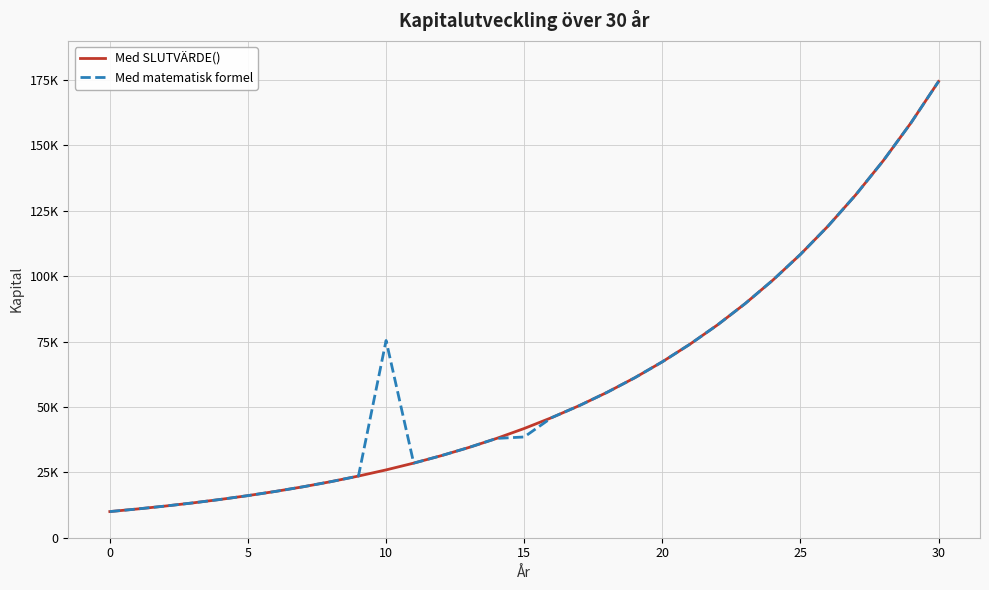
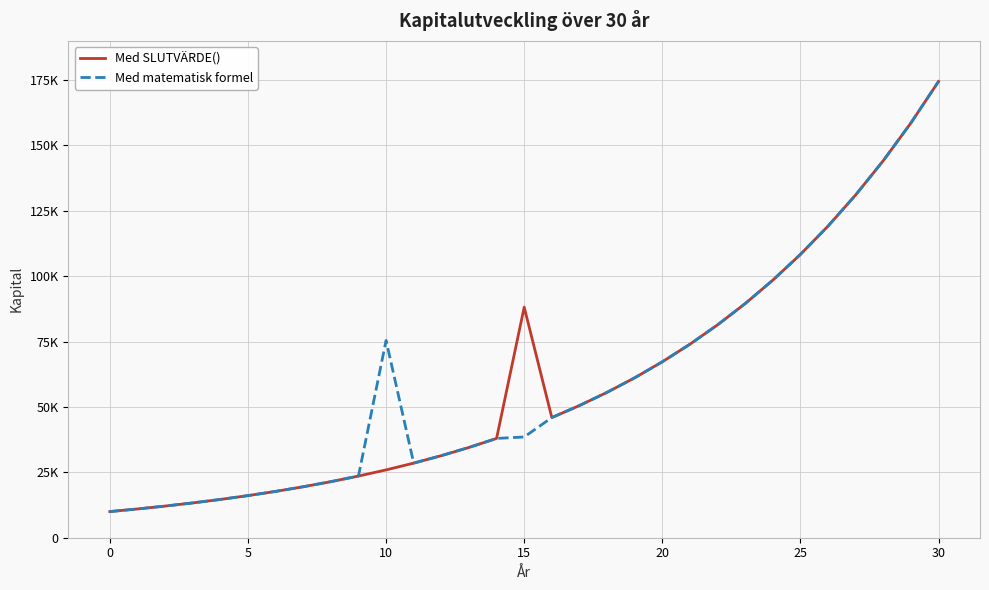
Med SLUTVÄRDE(), 15: 42000 -> 88000
